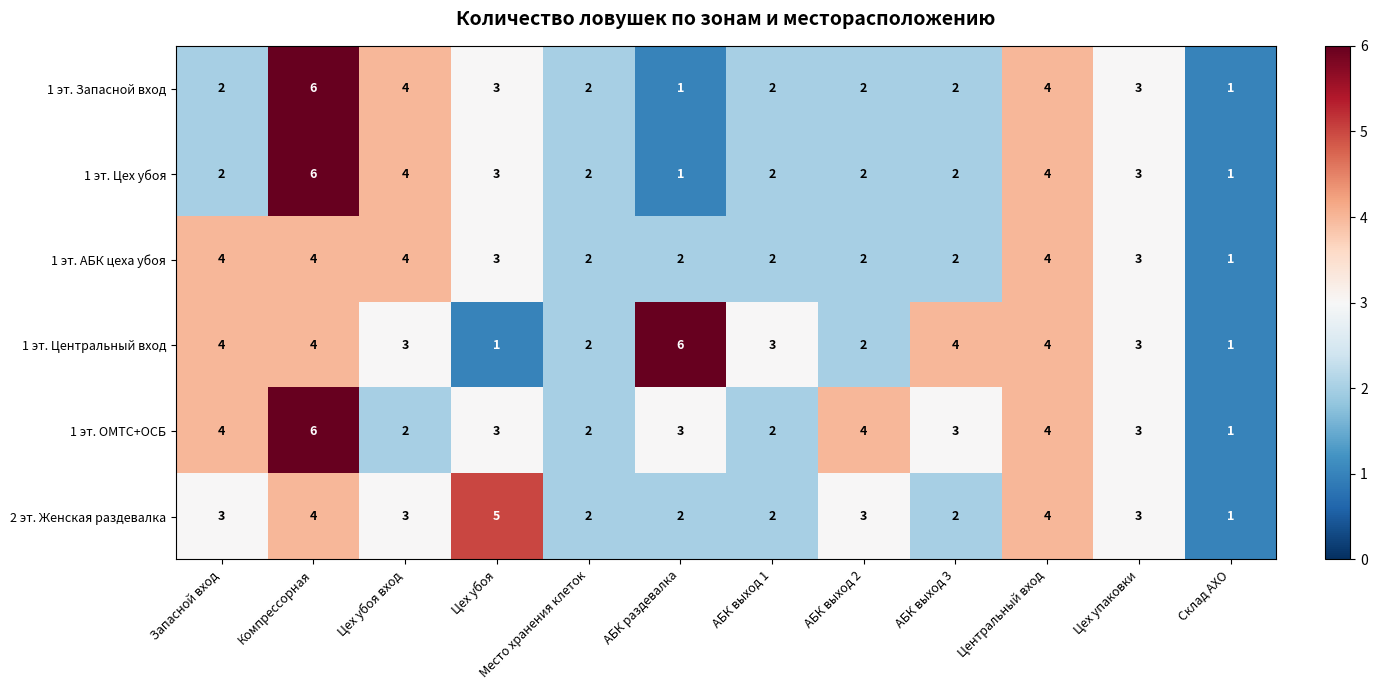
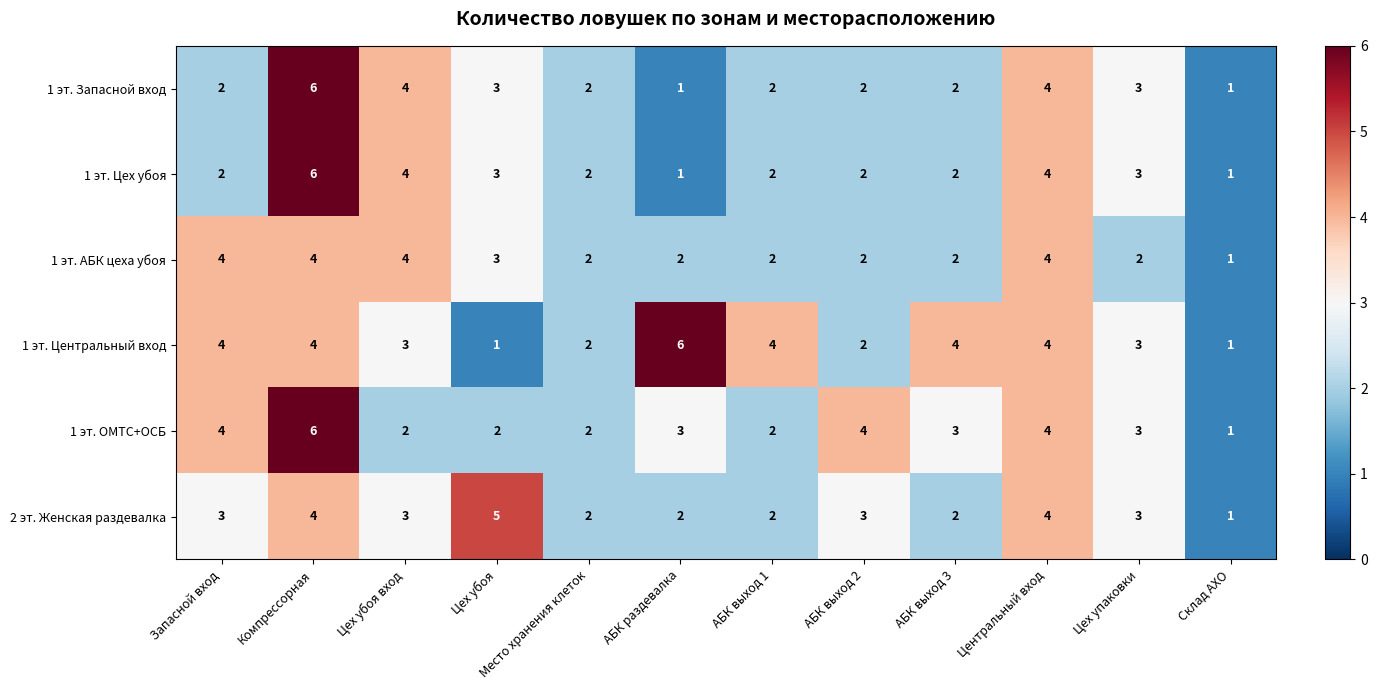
1 эт. АБК цеха убоя, Цех упаковки: 3 -> 2
1 эт. Центральный вход, АБК выход 1: 3 -> 4
1 эт. ОМТС+ОСБ, Цех убоя: 3 -> 2
